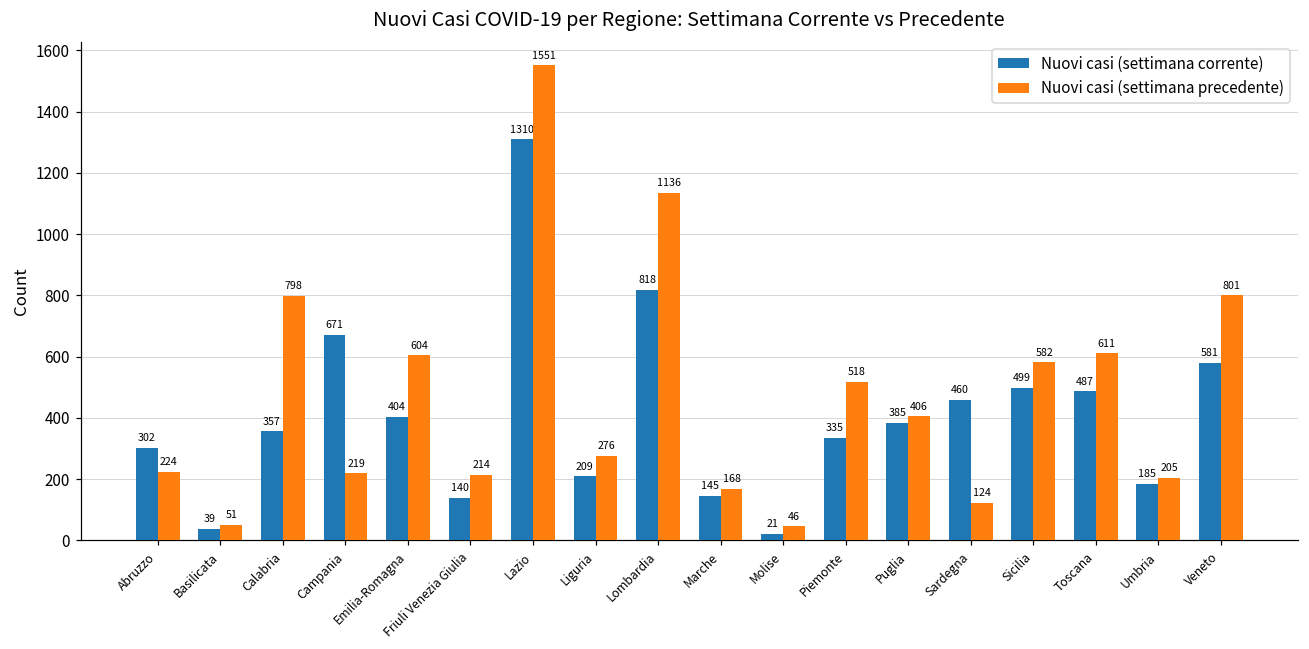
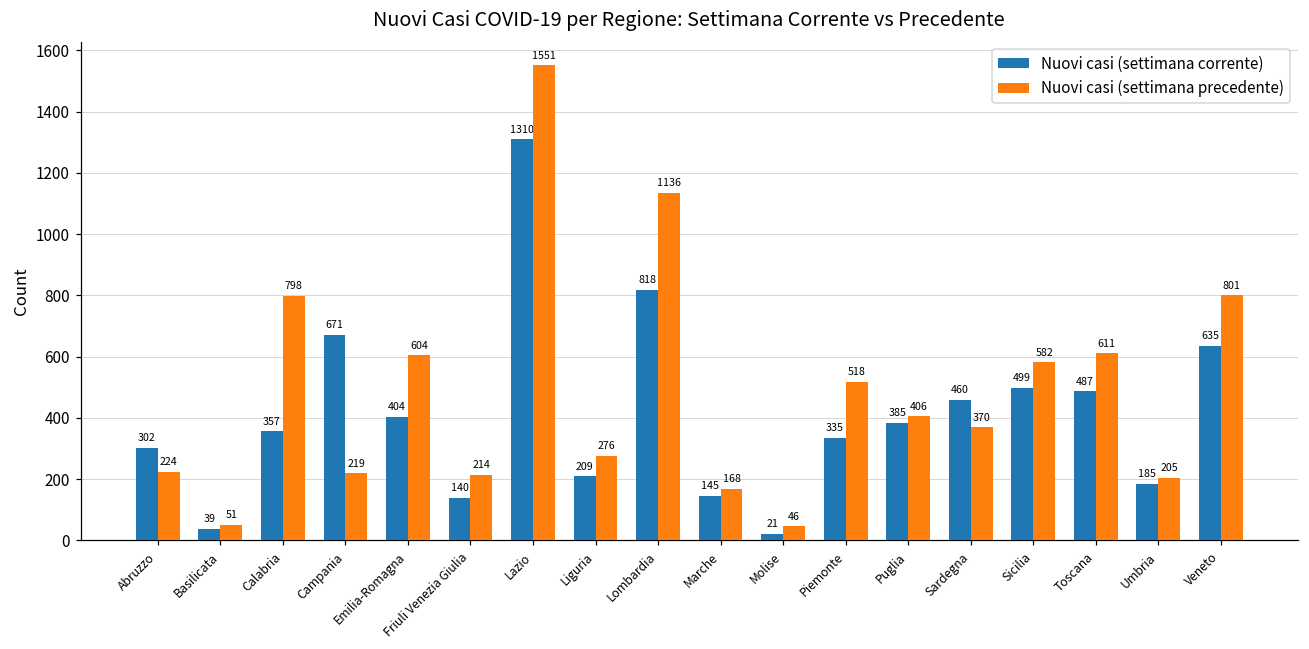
Nuovi casi (settimana precedente), Sardegna: 124 -> 370
Nuovi casi (settimana corrente), Veneto: 581 -> 635
